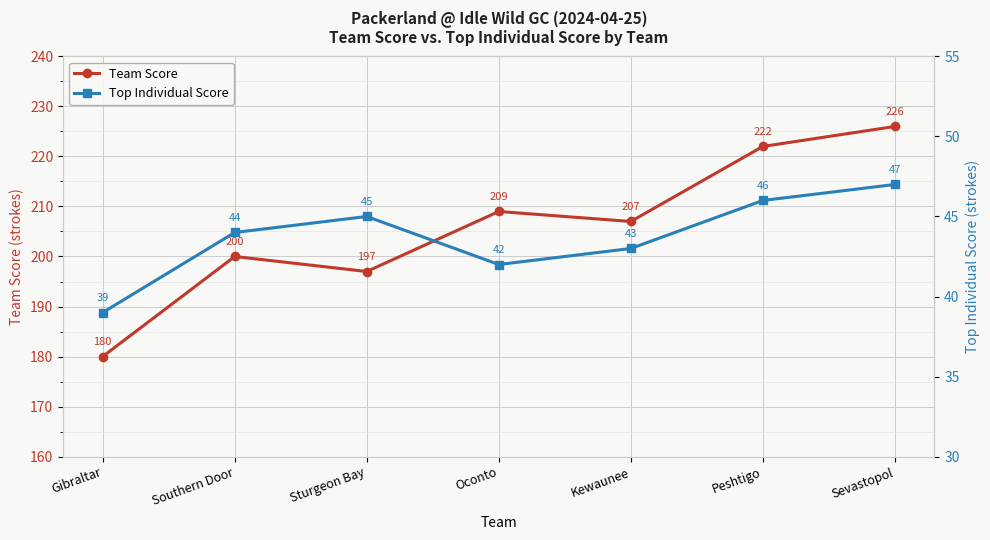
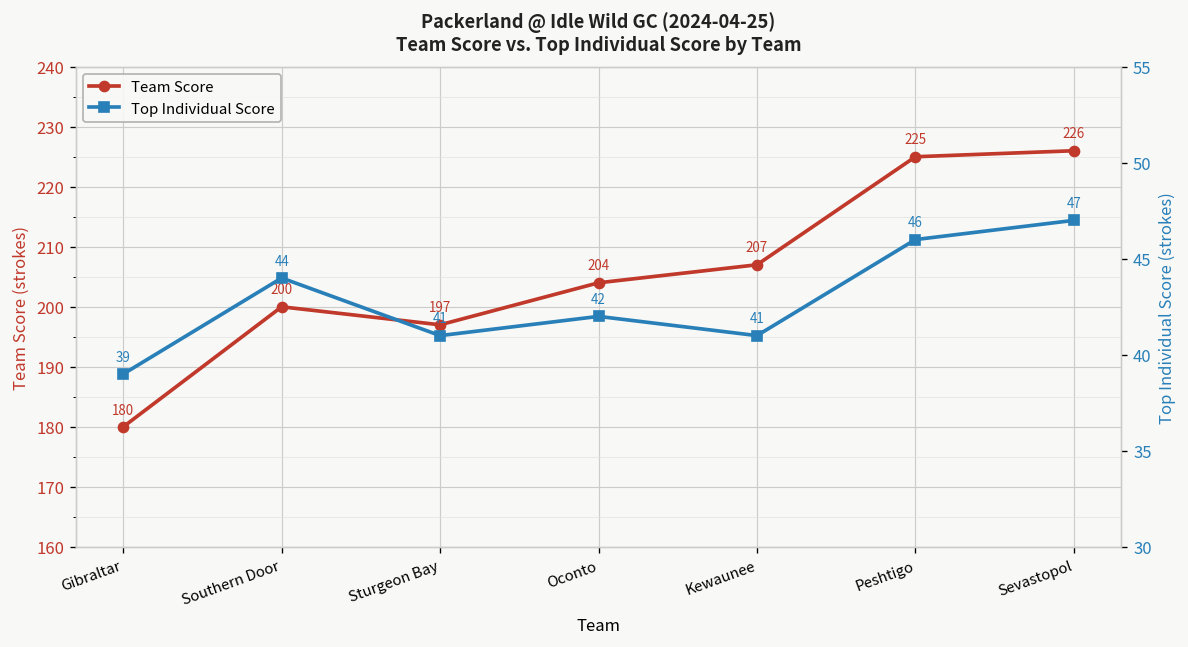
Team Score, Oconto: 209 -> 204
Team Score, Peshtigo: 222 -> 225
Top Individual Score, Sturgeon Bay: 45 -> 41
Top Individual Score, Kewaunee: 43 -> 41
